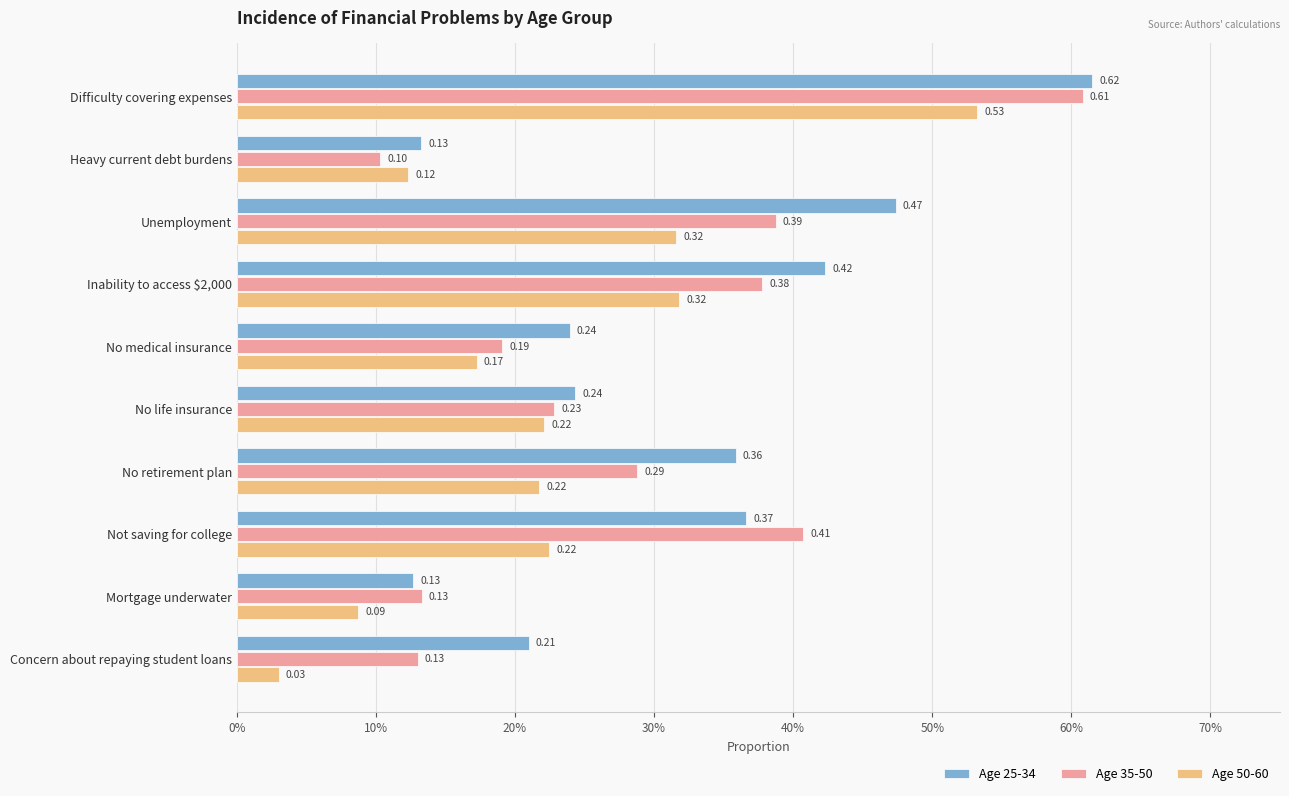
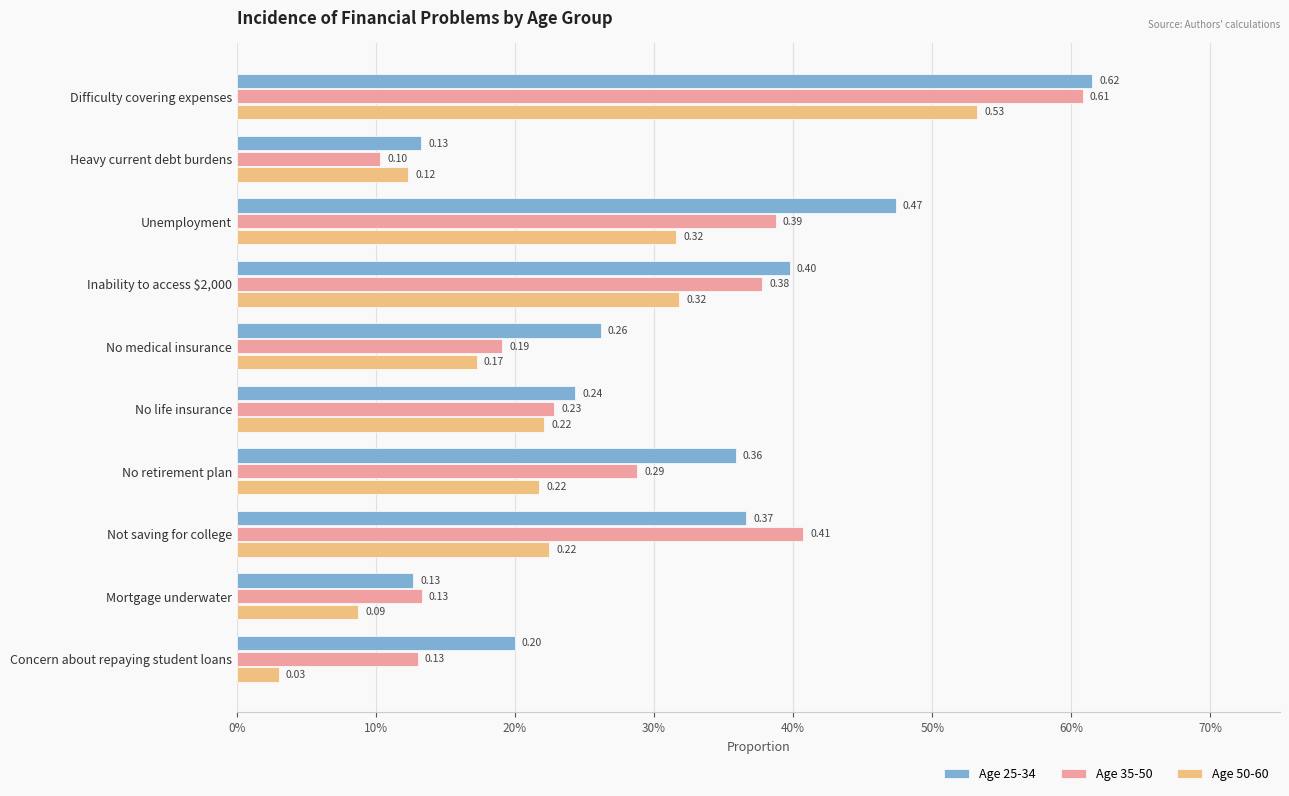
Age 25-34, Inability to access $2,000: 0.42 -> 0.40
Age 25-34, No medical insurance: 0.24 -> 0.26
Age 25-34, Concern about repaying student loans: 0.21 -> 0.20
